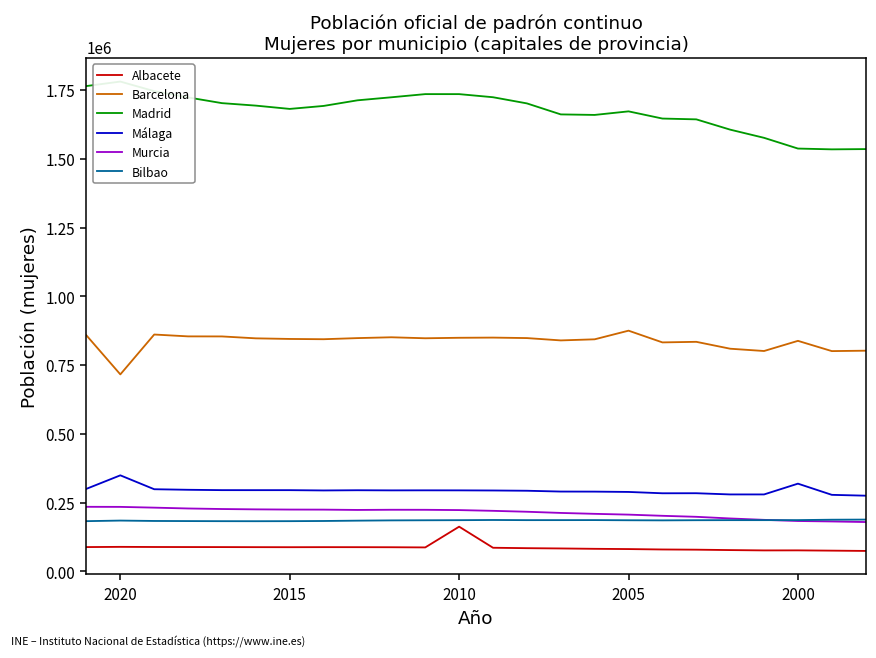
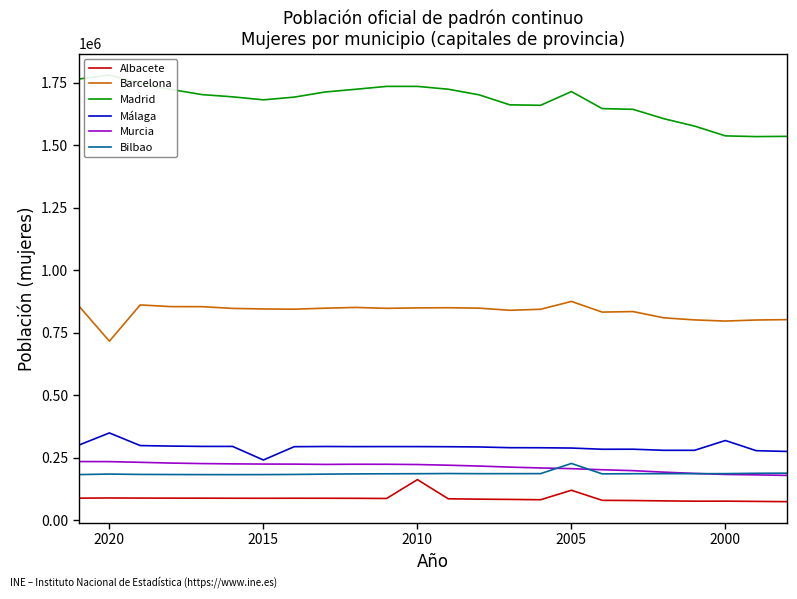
Málaga, 2015: 300000 -> 240000
Albacete, 2005: 80000 -> 120000
Madrid, 2005: 1670000 -> 1710000
Bilbao, 2005: 190000 -> 230000
Barcelona, 2000: 840000 -> 800000
